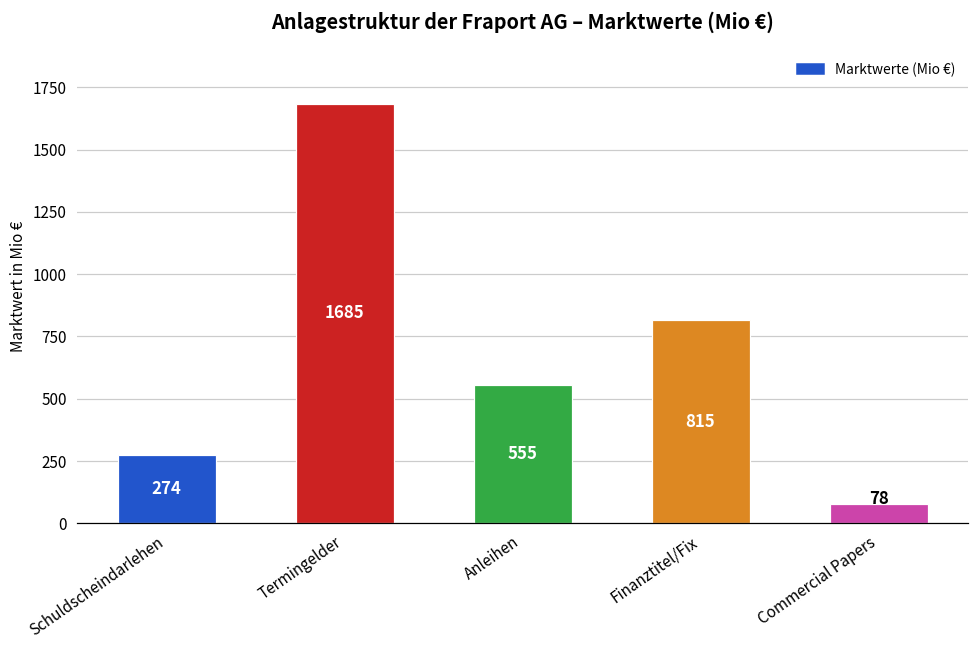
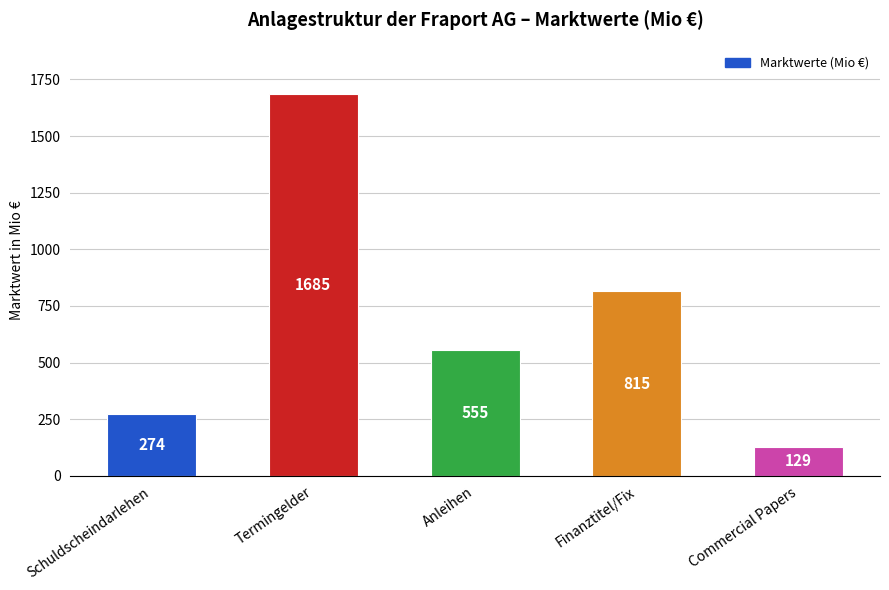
Commercial Papers: 78 -> 129
